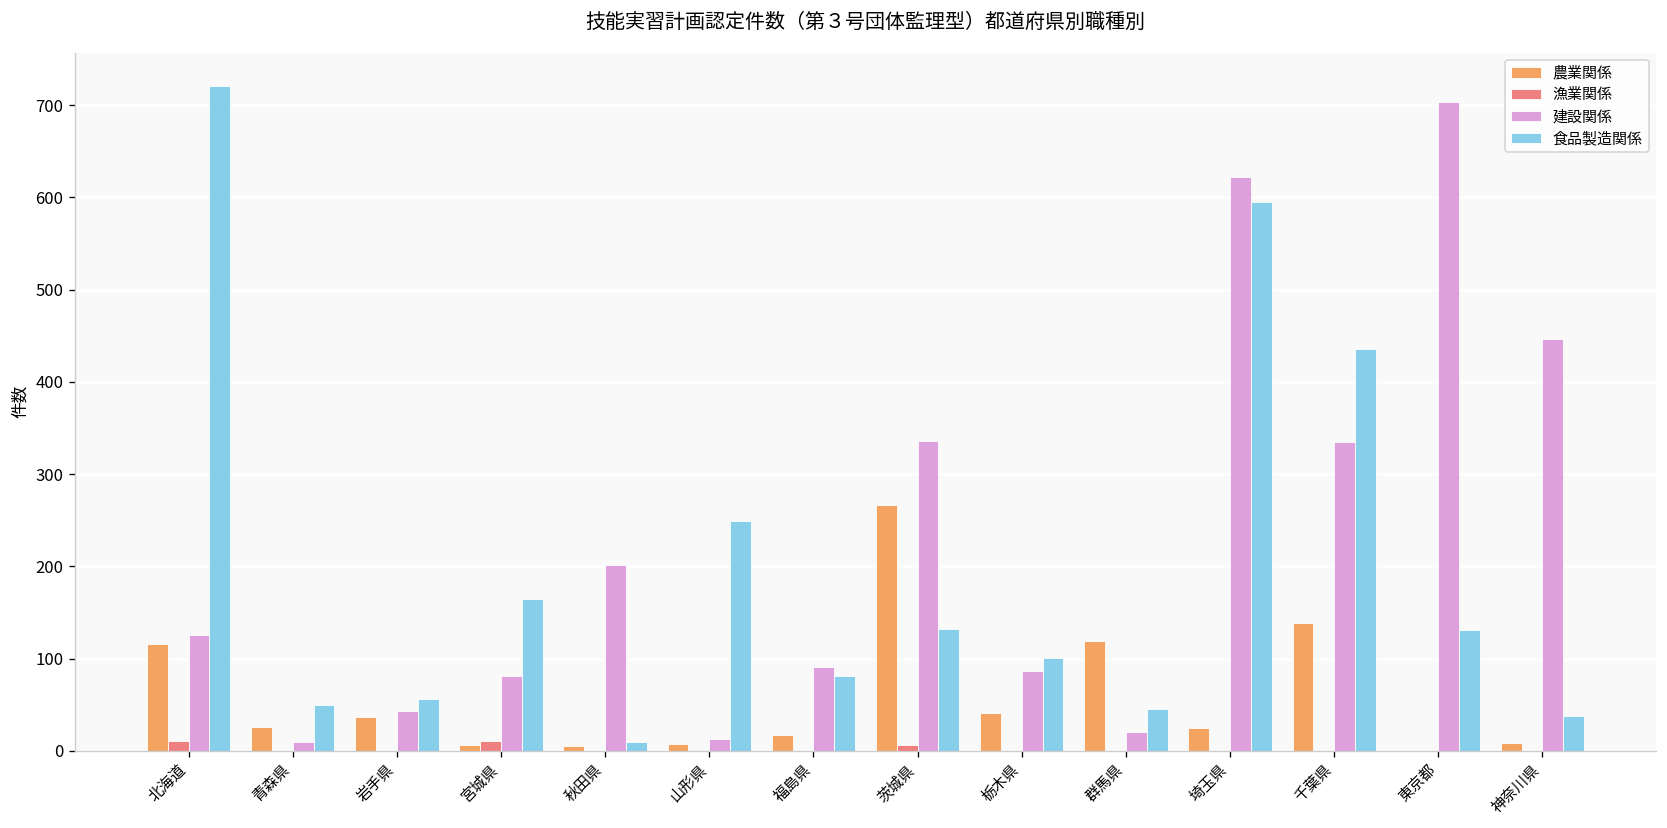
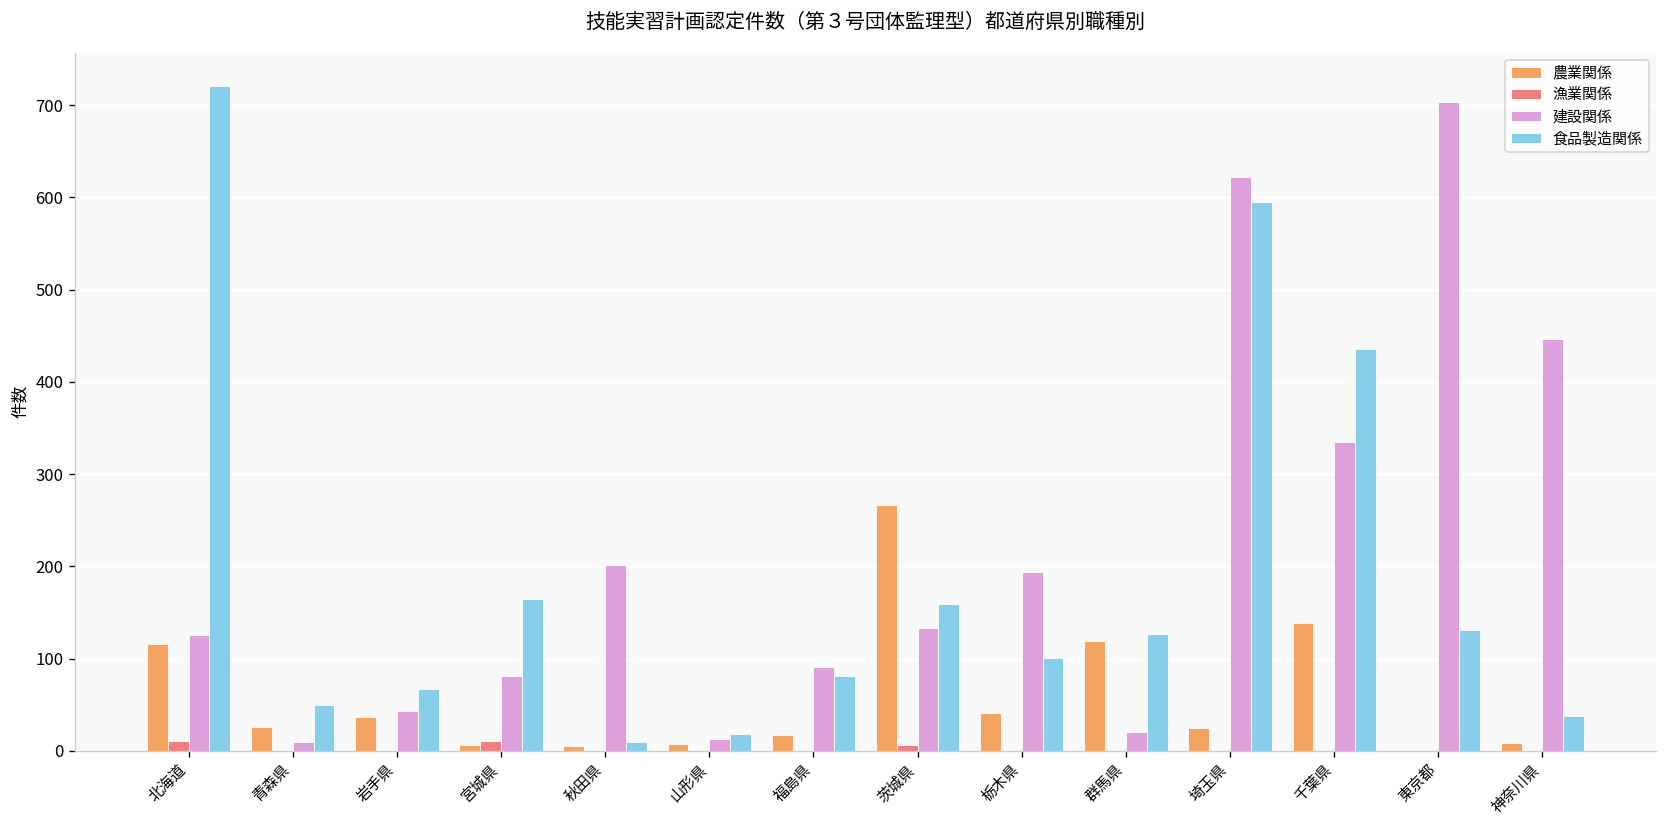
食品製造関係, 岩手県: 60 -> 70
食品製造関係, 山形県: 250 -> 20
建設関係, 茨城県: 340 -> 130
食品製造関係, 茨城県: 130 -> 160
建設関係, 栃木県: 90 -> 190
食品製造関係, 群馬県: 50 -> 130
